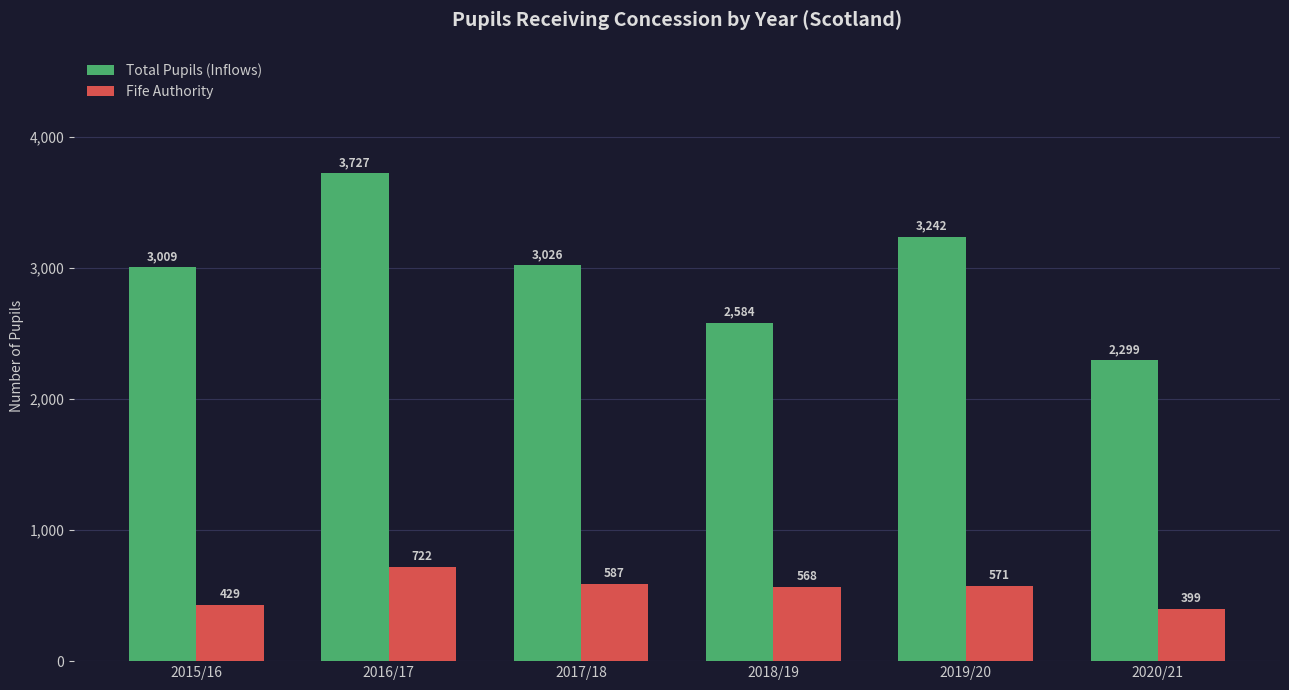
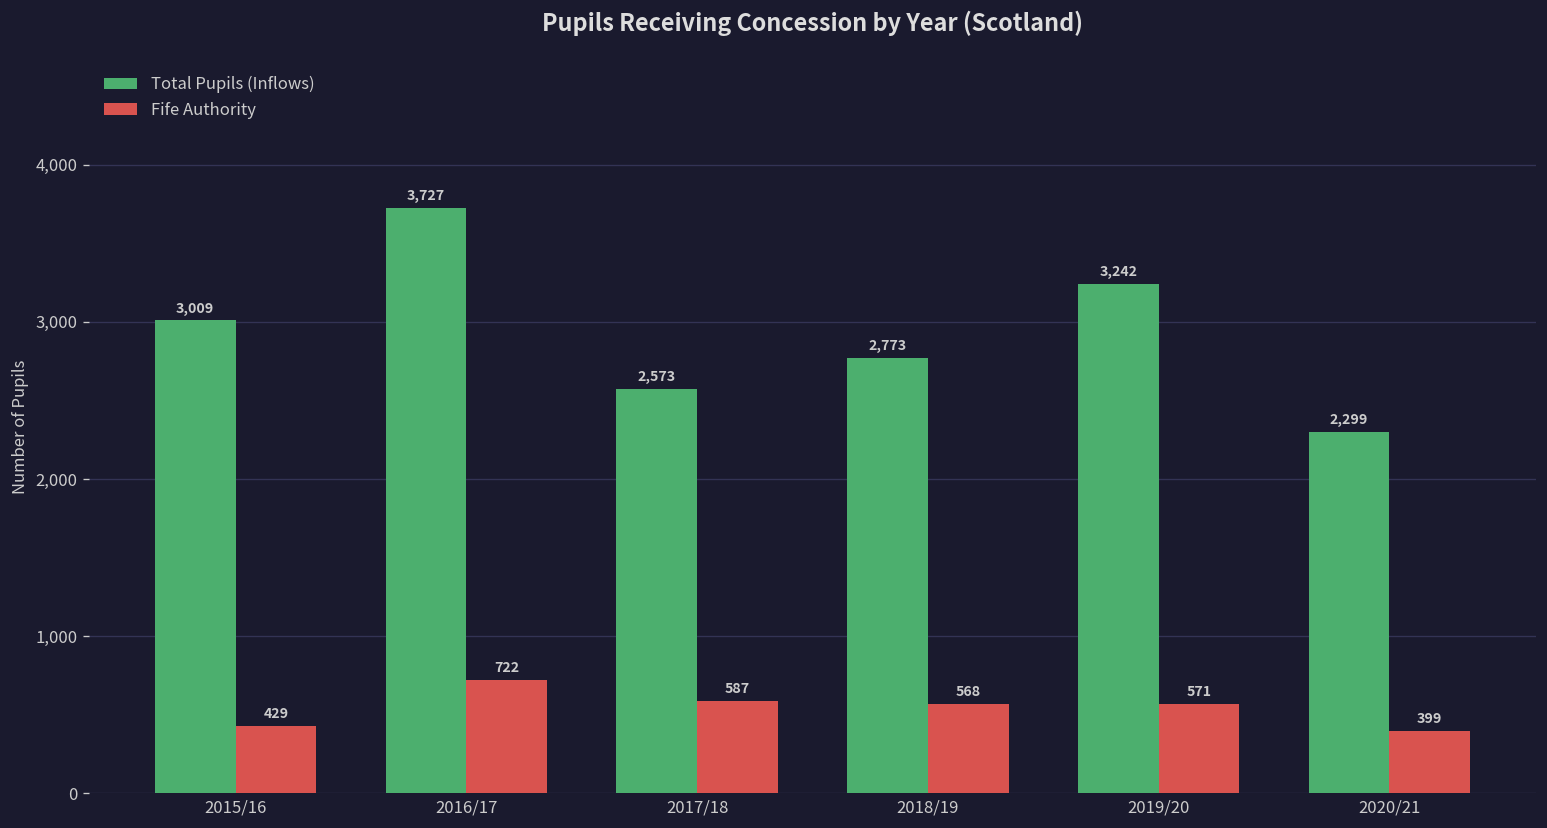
Total Pupils (Inflows), 2017/18: 3,026 -> 2,573
Total Pupils (Inflows), 2018/19: 2,584 -> 2,773
